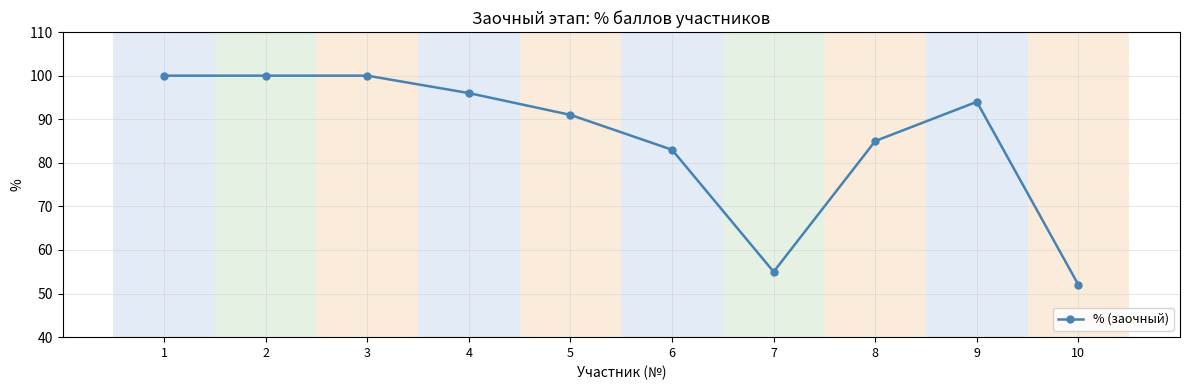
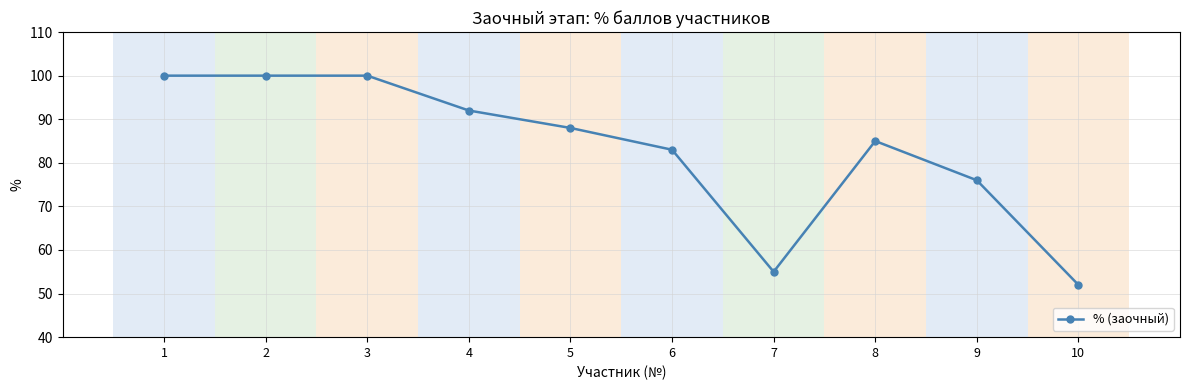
4: 96 -> 92
5: 91 -> 88
9: 94 -> 76
